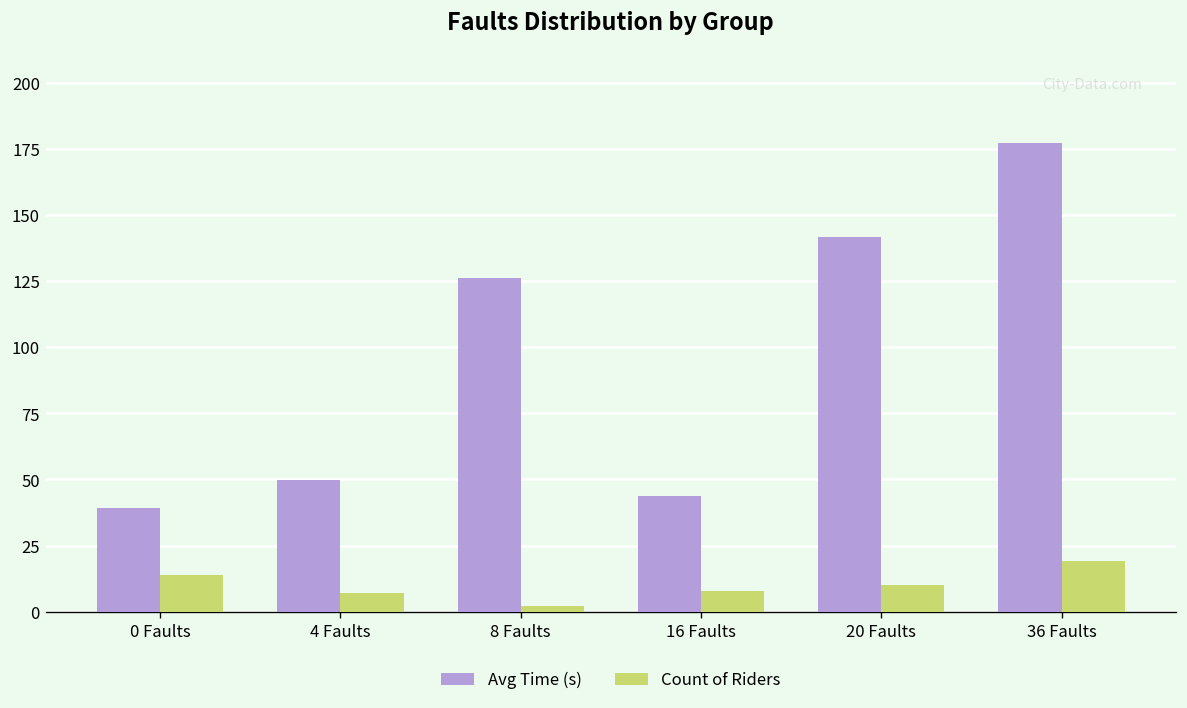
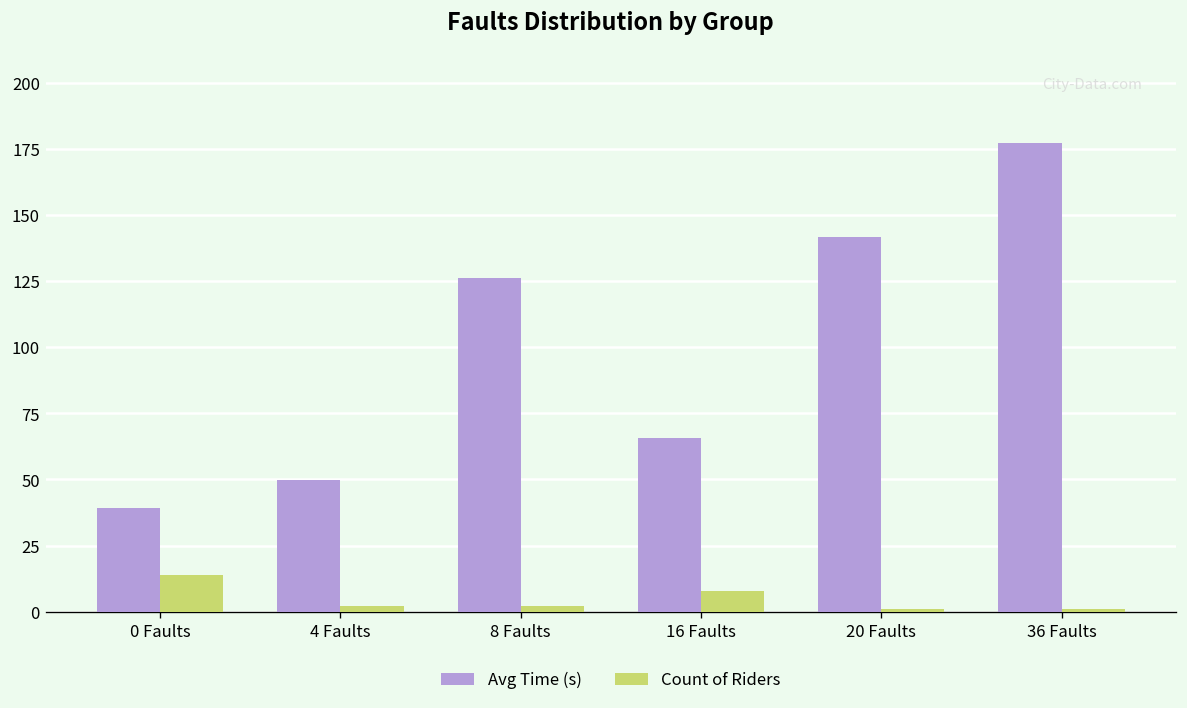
Count of Riders, 4 Faults: 7 -> 2
Avg Time (s), 16 Faults: 44 -> 66
Count of Riders, 20 Faults: 10 -> 1
Count of Riders, 36 Faults: 19 -> 1
